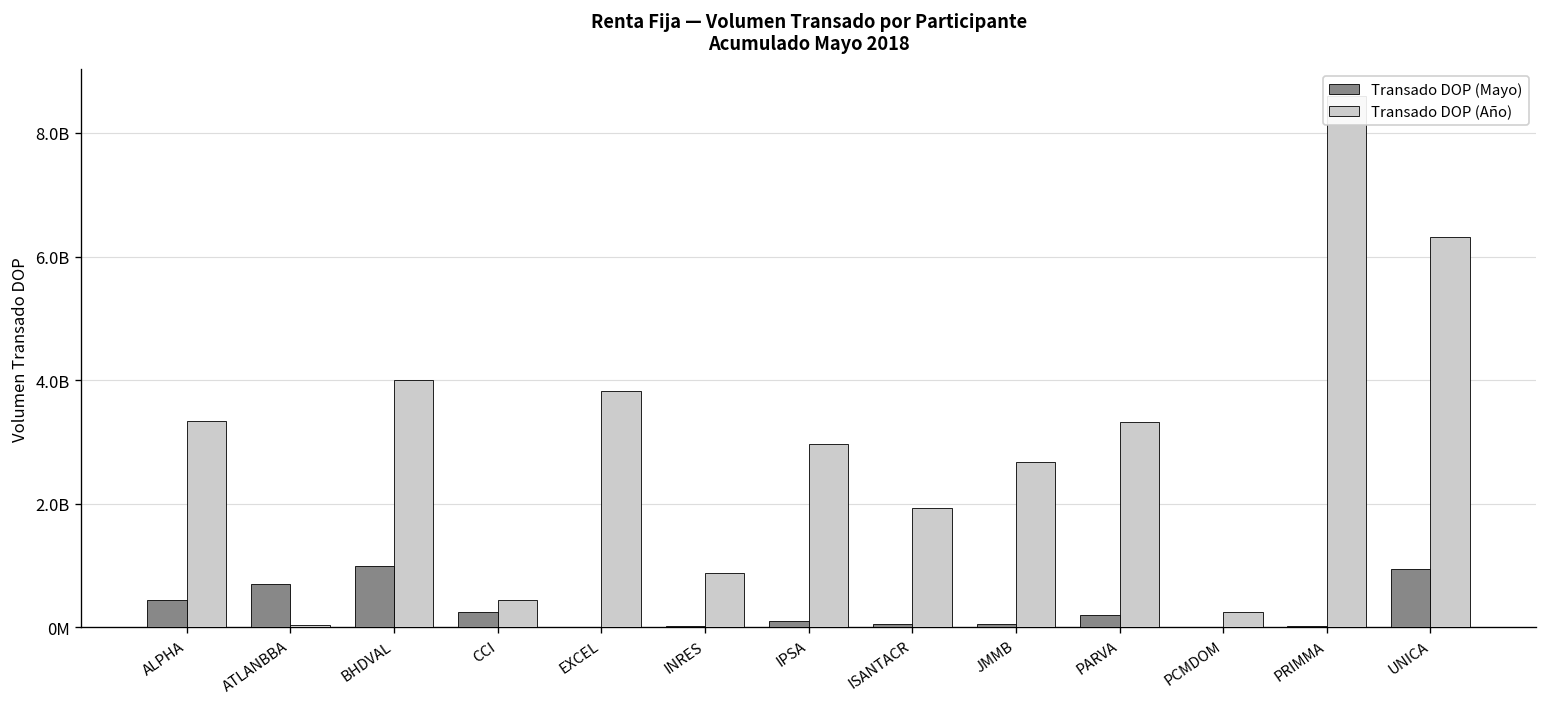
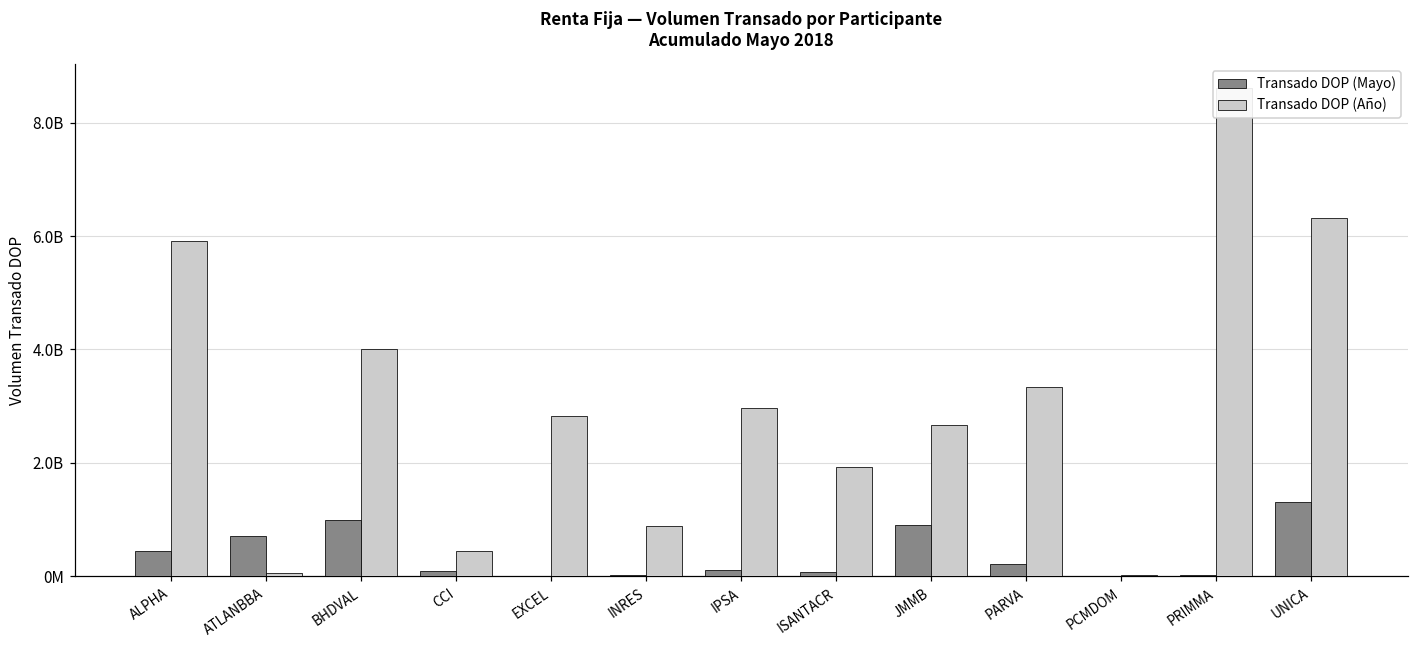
Transado DOP (Año), ALPHA: 3300000000 -> 5900000000
Transado DOP (Mayo), CCI: 200000000 -> 100000000
Transado DOP (Año), EXCEL: 3800000000 -> 2800000000
Transado DOP (Mayo), JMMB: 0 -> 900000000
Transado DOP (Año), PCMDOM: 300000000 -> 0
Transado DOP (Mayo), UNICA: 900000000 -> 1300000000
